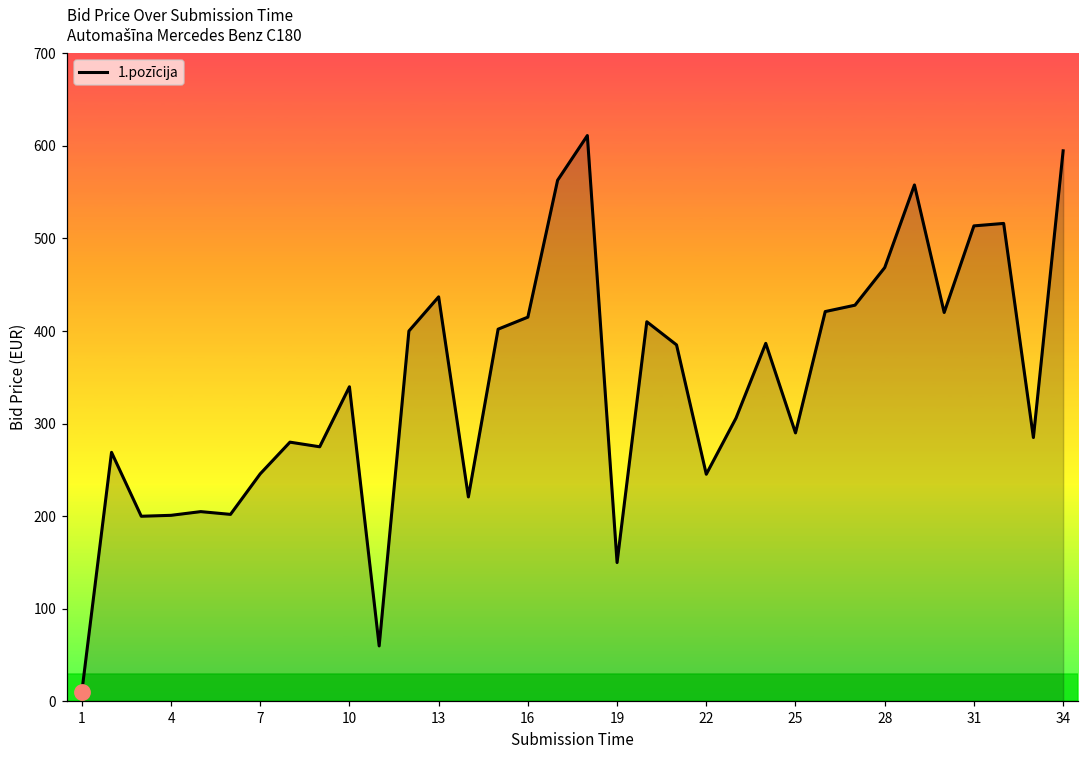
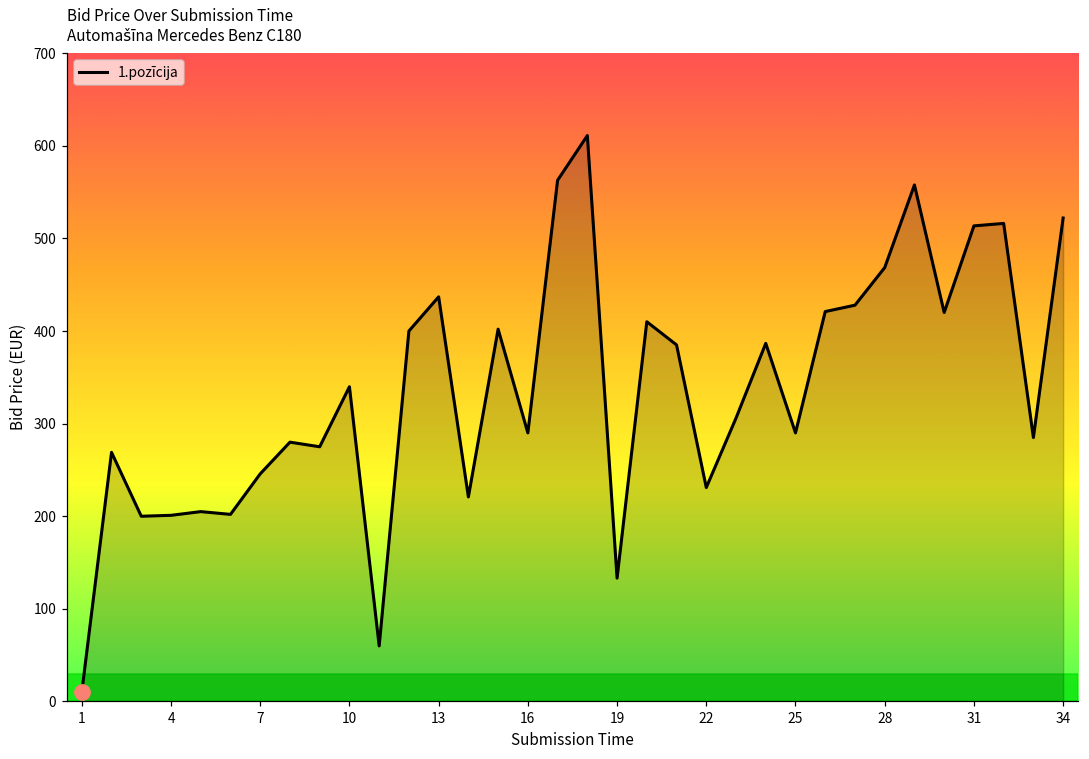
1.pozīcija, 16: 410 -> 290
1.pozīcija, 19: 150 -> 130
1.pozīcija, 22: 250 -> 230
1.pozīcija, 34: 590 -> 520
